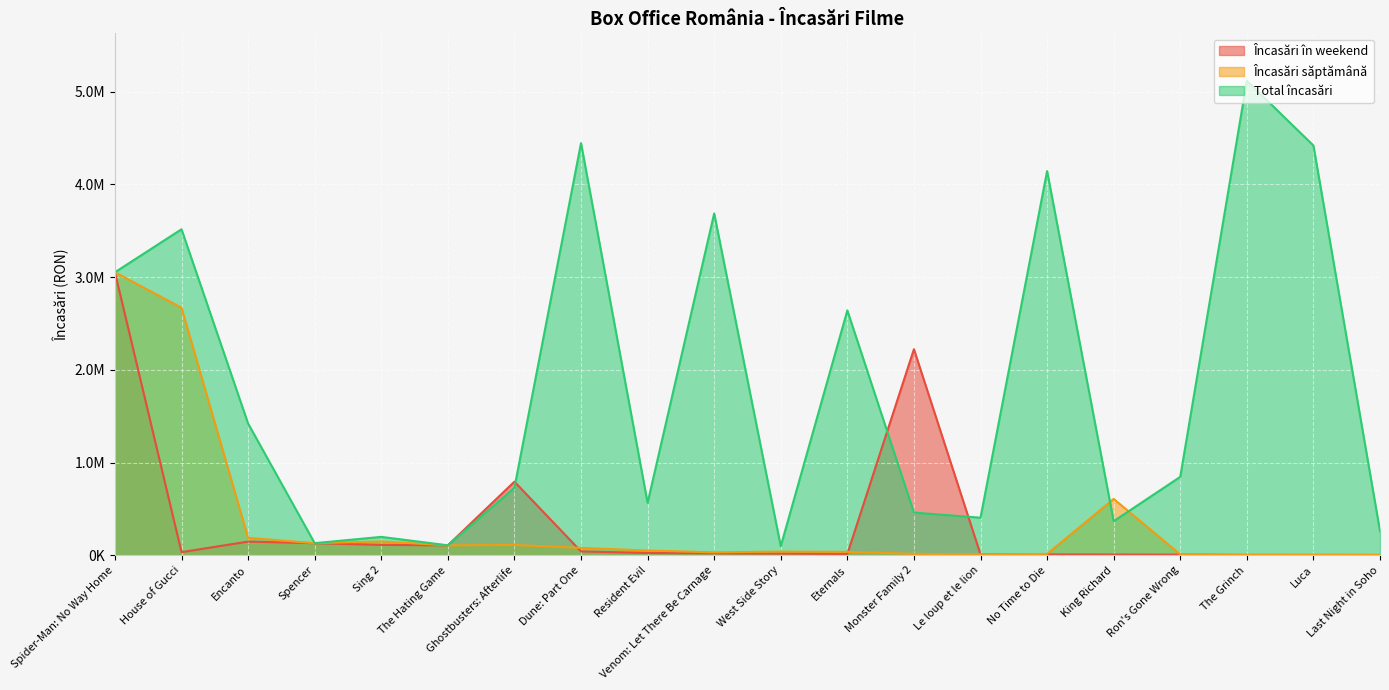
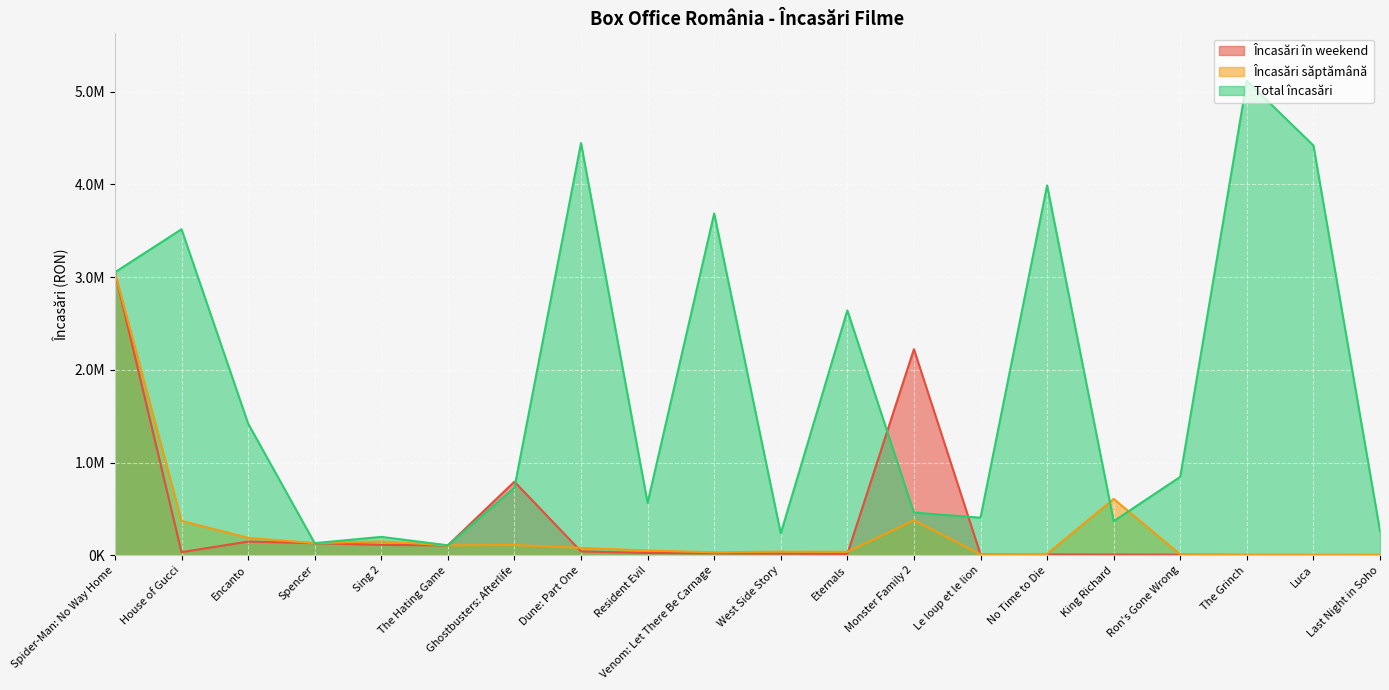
Încasări săptămână, House of Gucci: 2700000 -> 400000
Total încasări, West Side Story: 100000 -> 200000
Încasări săptămână, Monster Family 2: 0 -> 400000
Total încasări, No Time to Die: 4100000 -> 4000000
